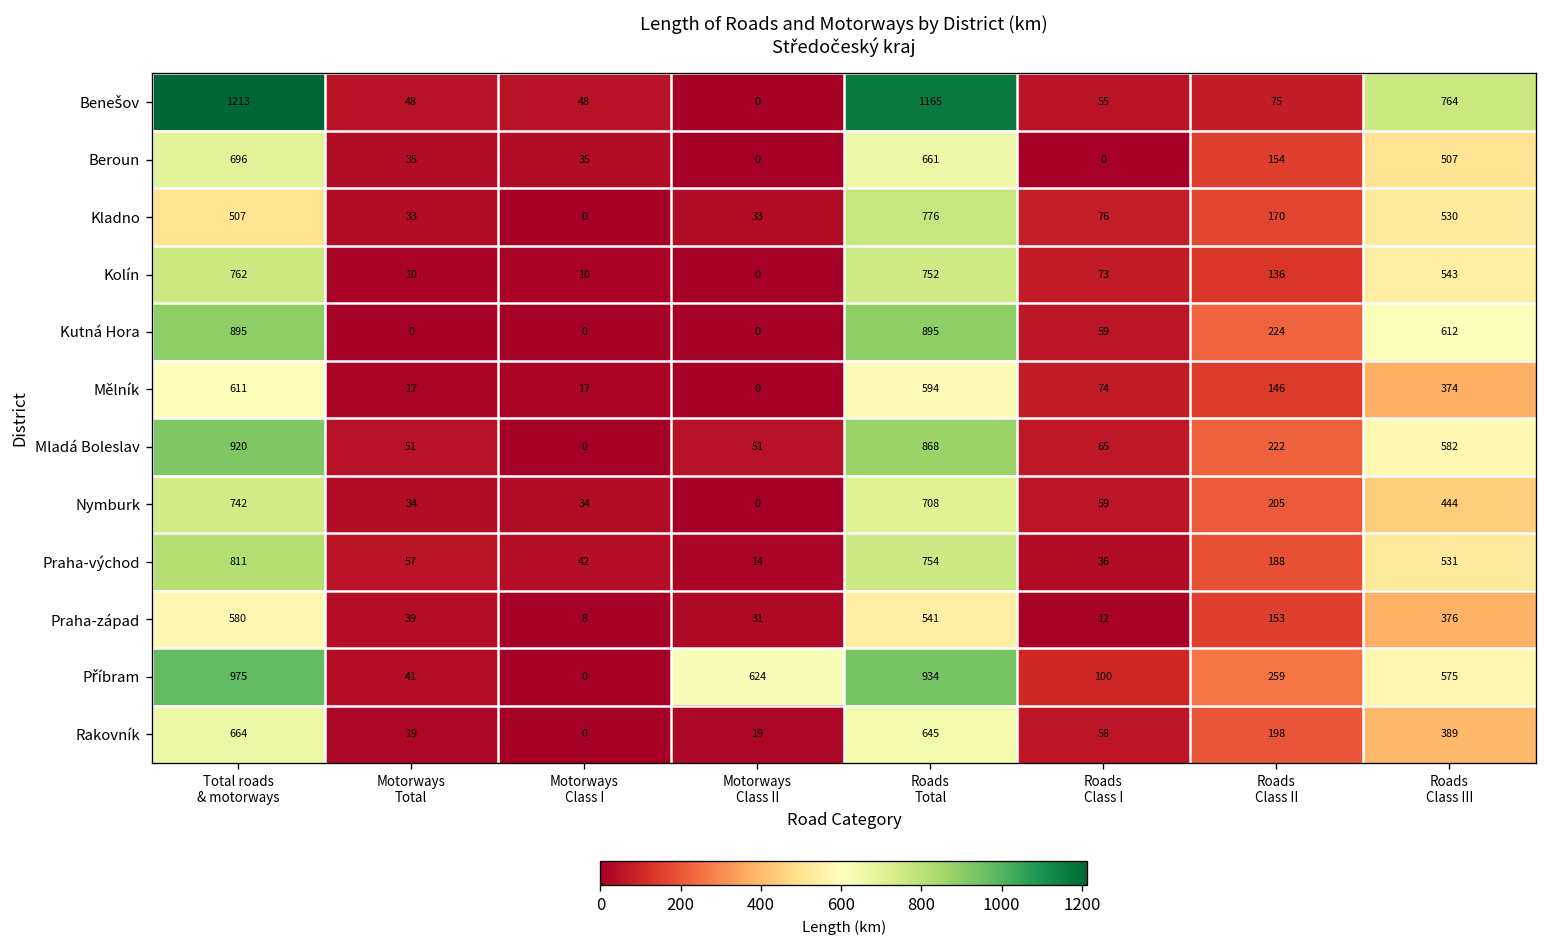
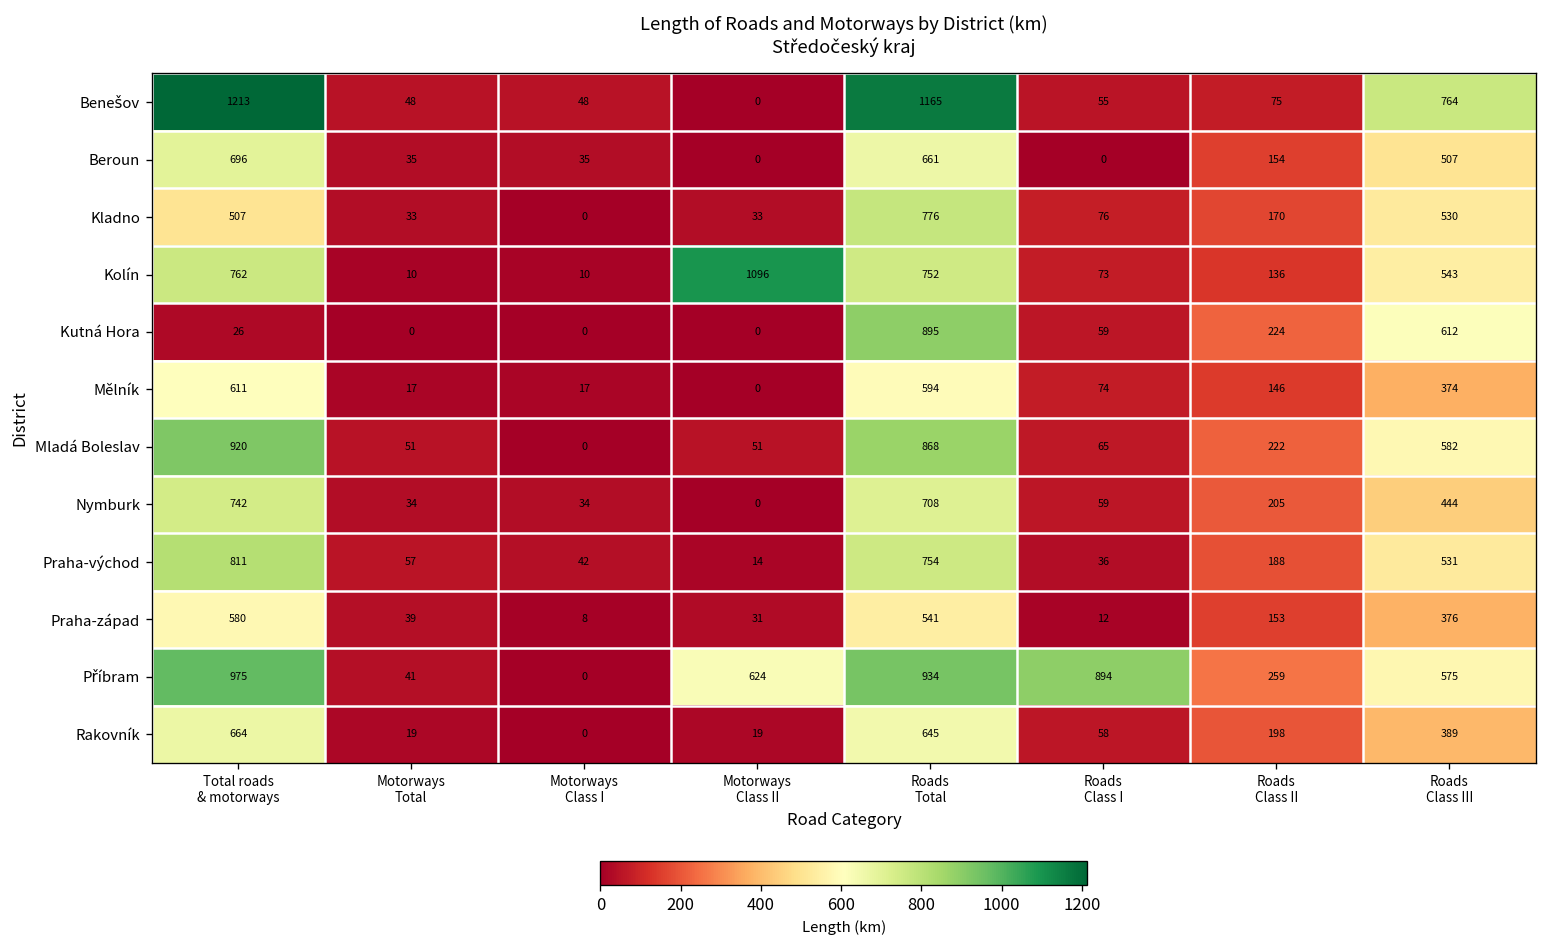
Kolín, Motorways Class II: 0 -> 1096
Kutná Hora, Total roads & motorways: 895 -> 26
Příbram, Roads Class I: 100 -> 894
